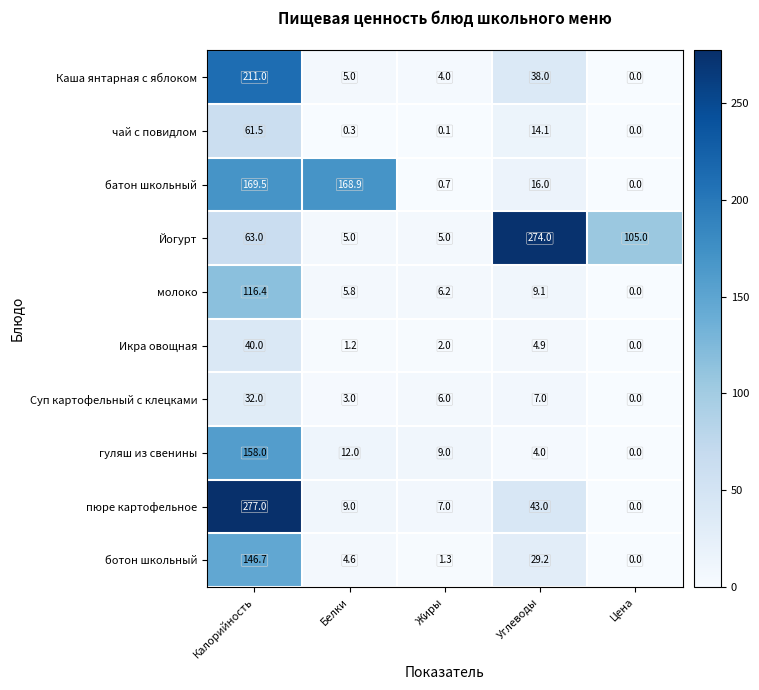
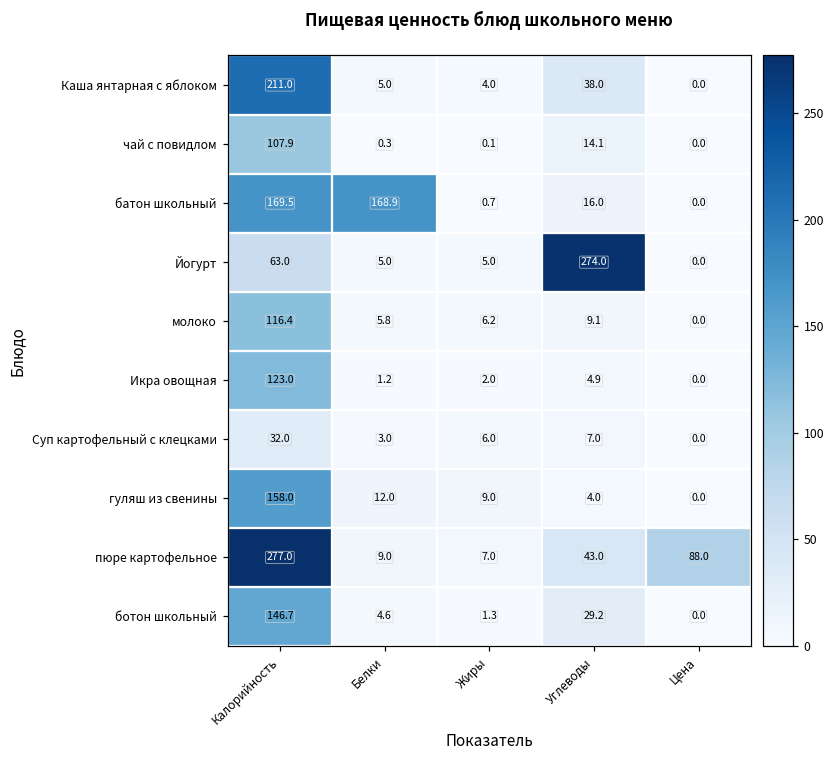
чай с повидлом, Калорийность: 61.5 -> 107.9
Йогурт, Цена: 105.0 -> 0.0
Икра овощная, Калорийность: 40.0 -> 123.0
пюре картофельное, Цена: 0.0 -> 88.0
